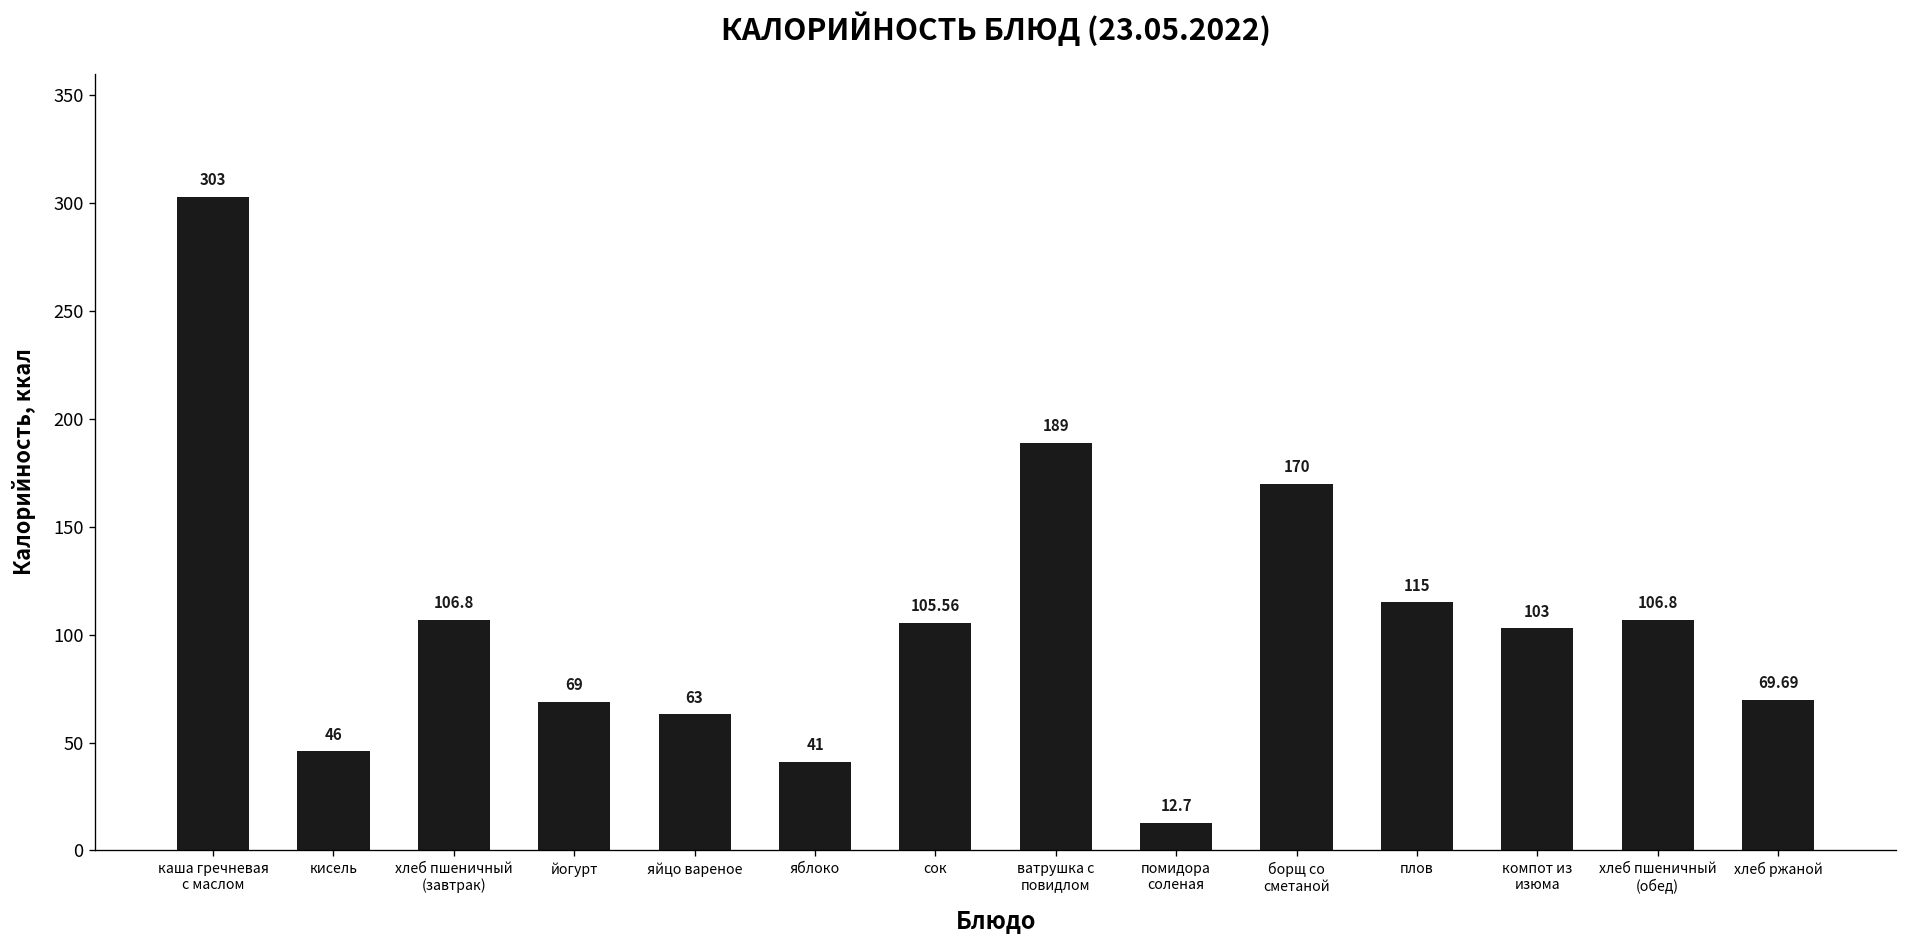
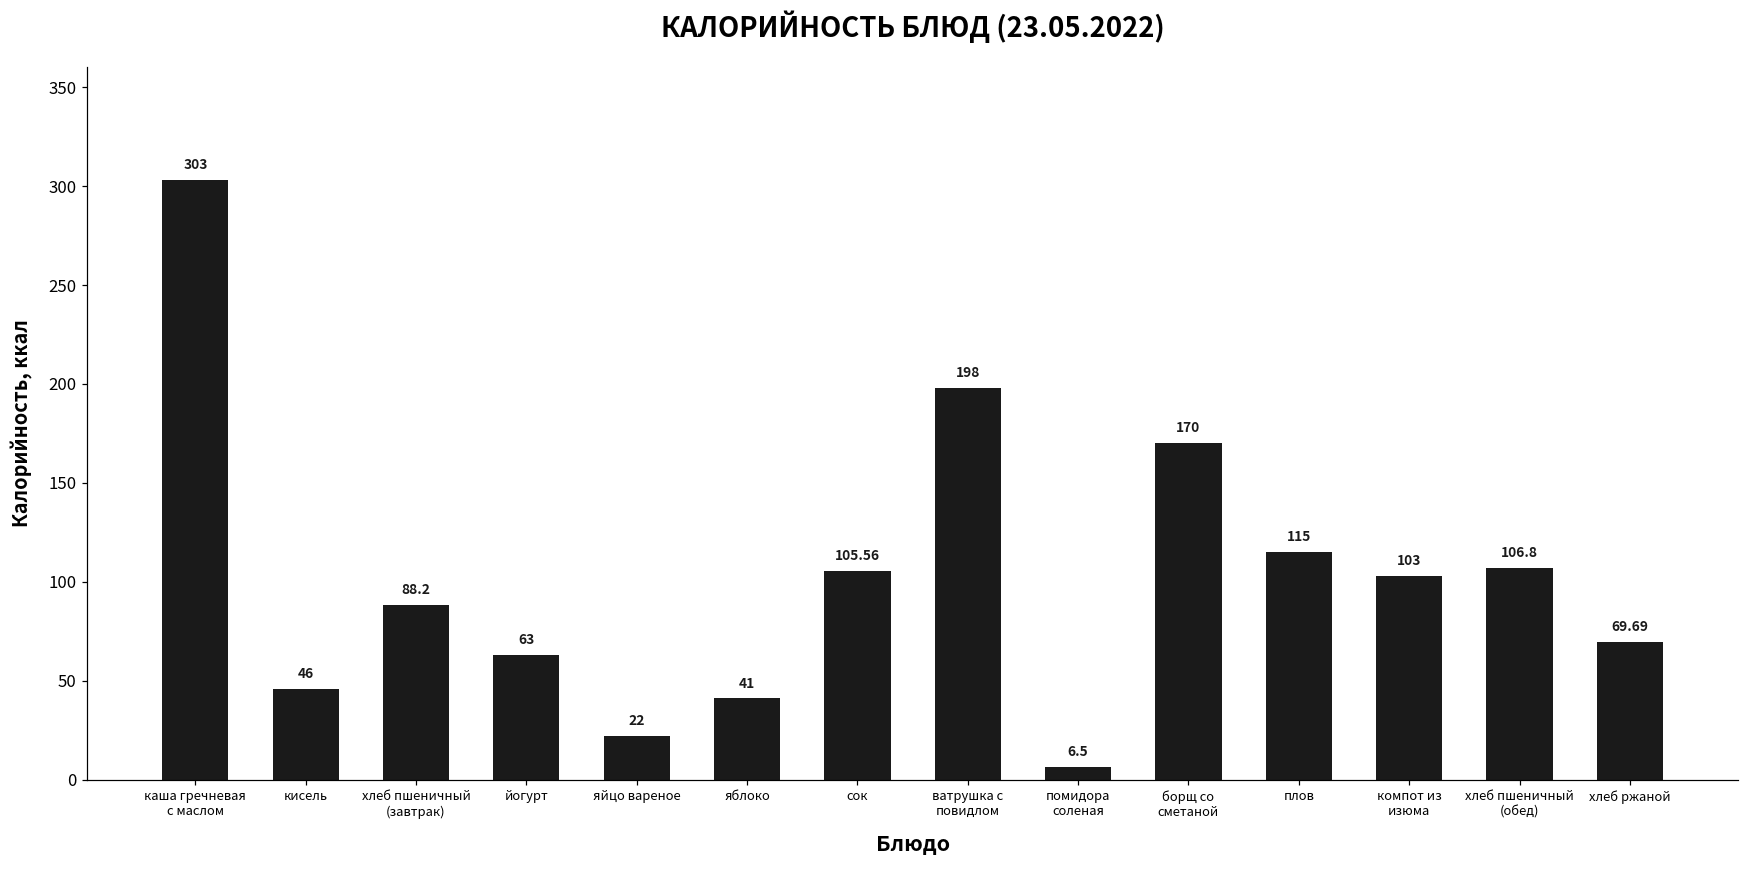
хлеб пшеничный (завтрак): 106.8 -> 88.2
йогурт: 69 -> 63
яйцо вареное: 63 -> 22
ватрушка с повидлом: 189 -> 198
помидора соленая: 12.7 -> 6.5
